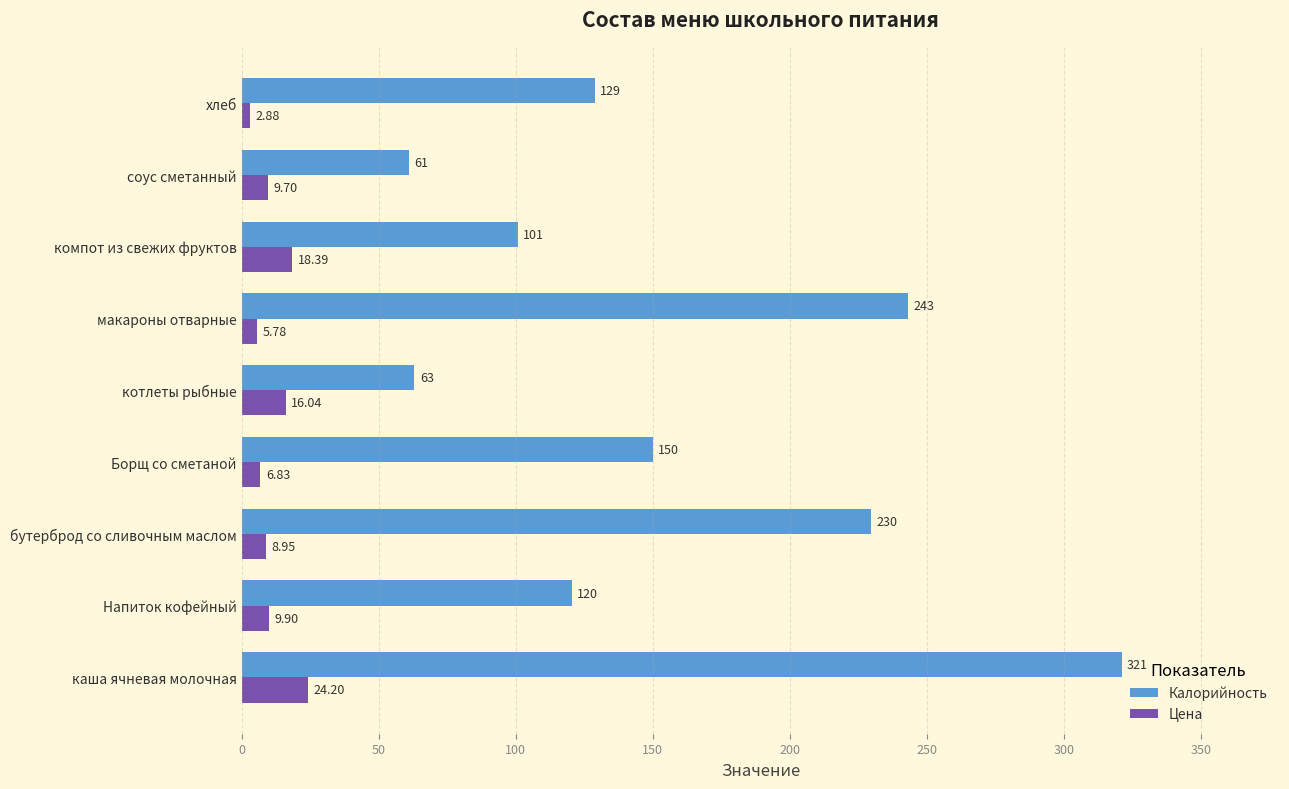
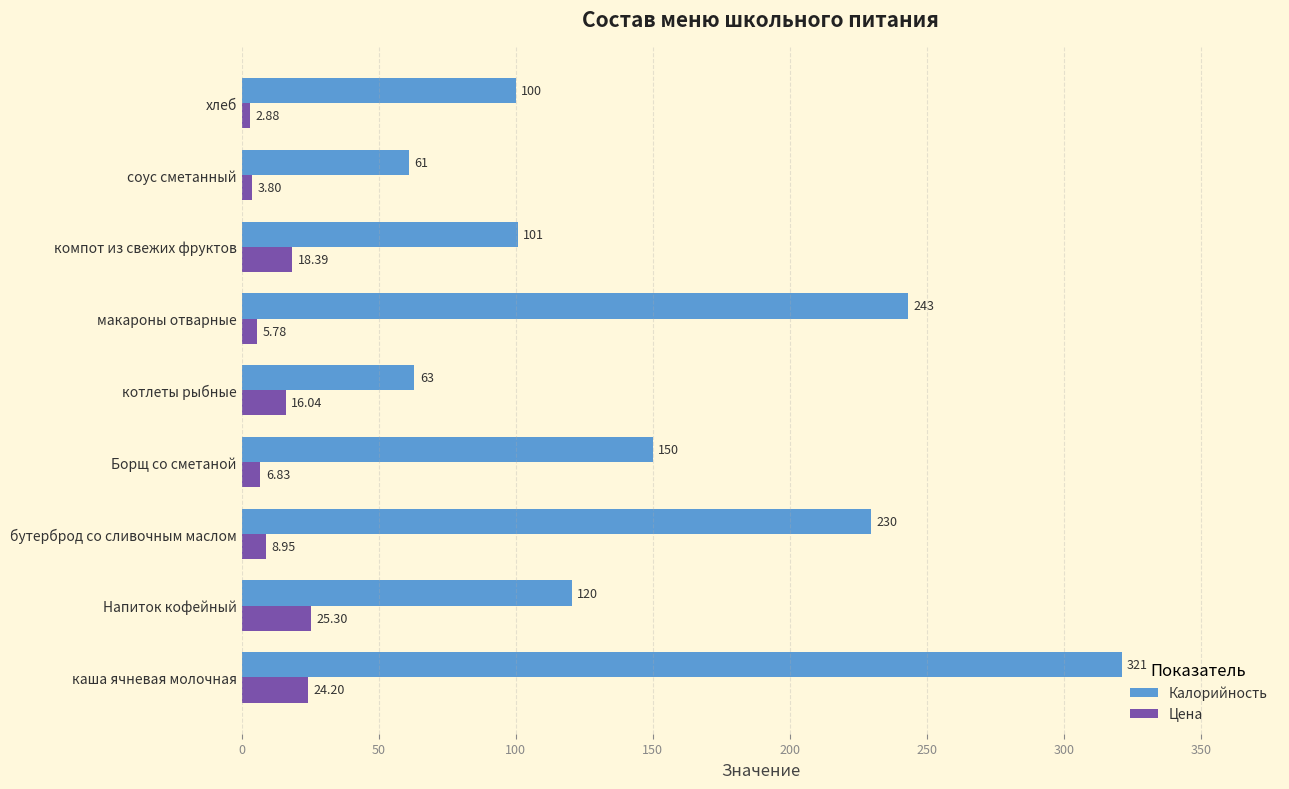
Калорийность, хлеб: 129 -> 100
Цена, соус сметанный: 9.70 -> 3.80
Цена, Напиток кофейный: 9.90 -> 25.30
